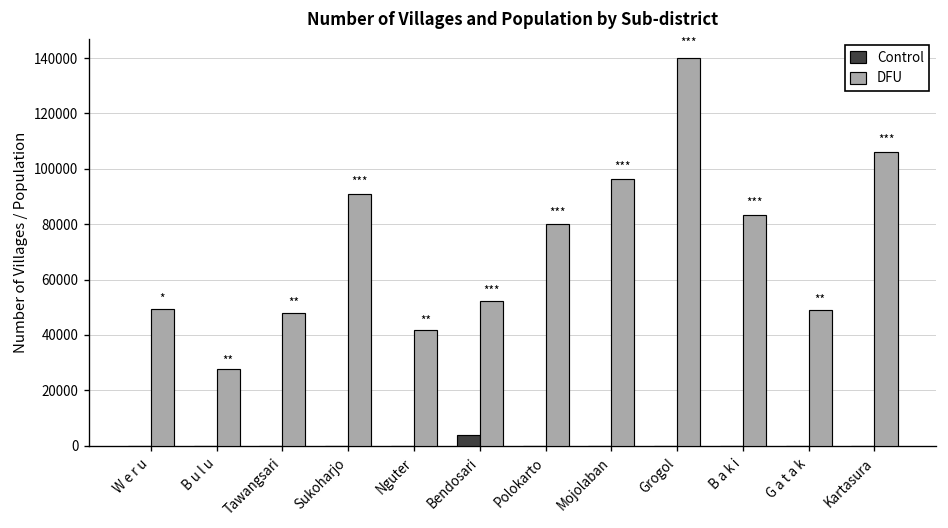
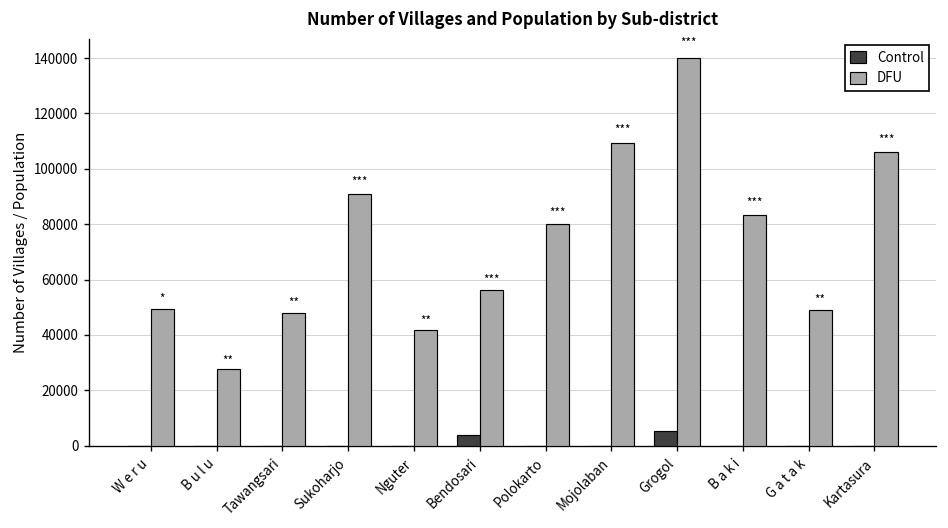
DFU, Bendosari: 52000 -> 56000
DFU, Mojolaban: 96000 -> 109000
Control, Grogol: 0 -> 5000
